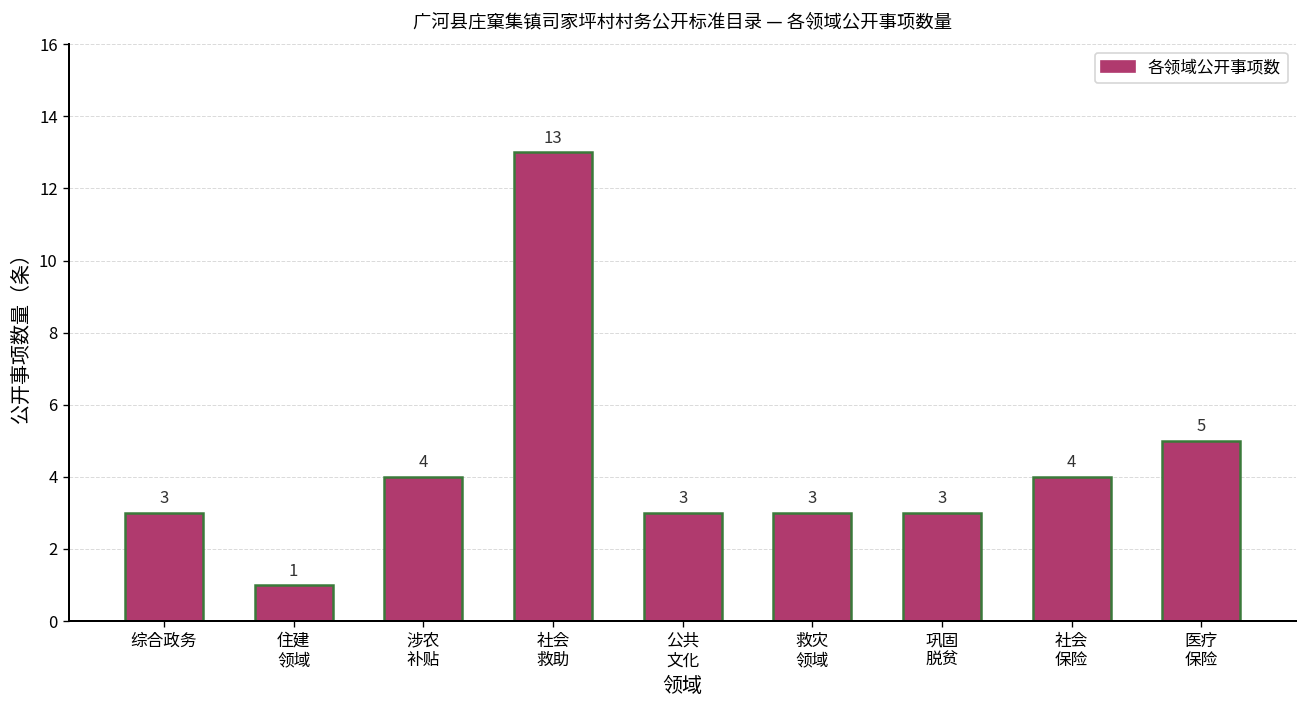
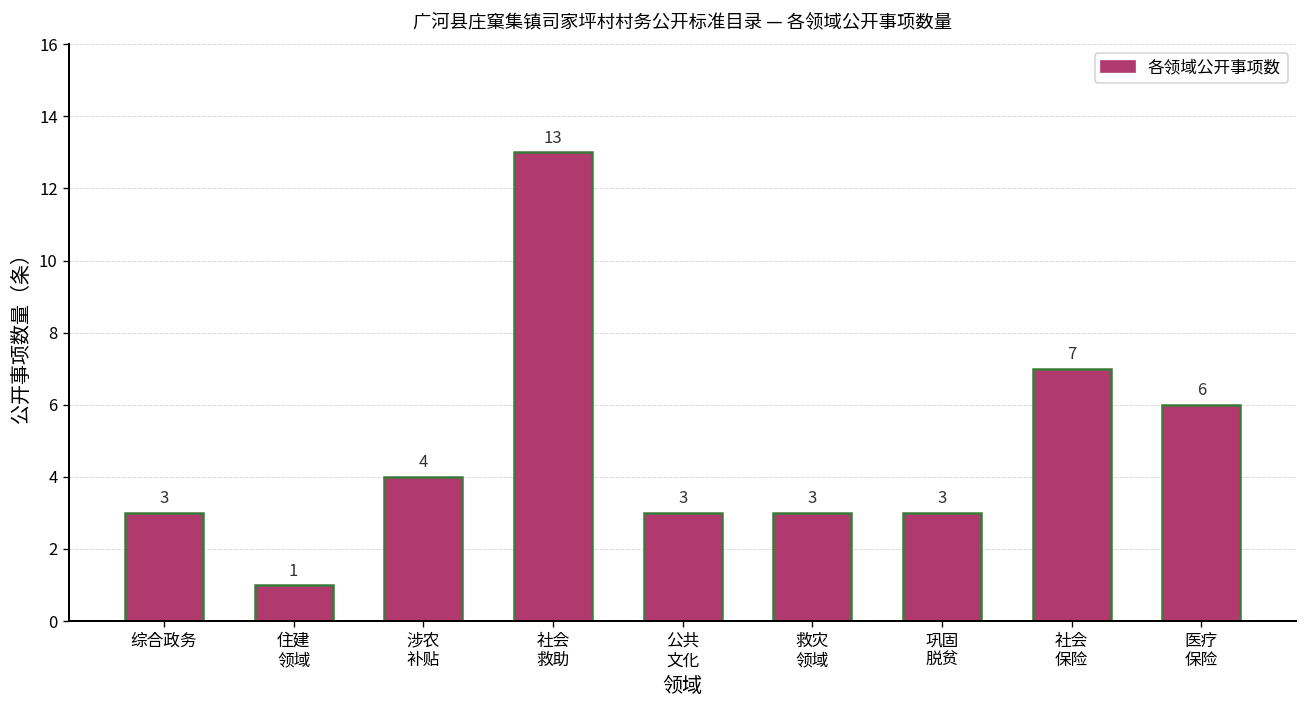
社会 保险: 4 -> 7
医疗 保险: 5 -> 6
